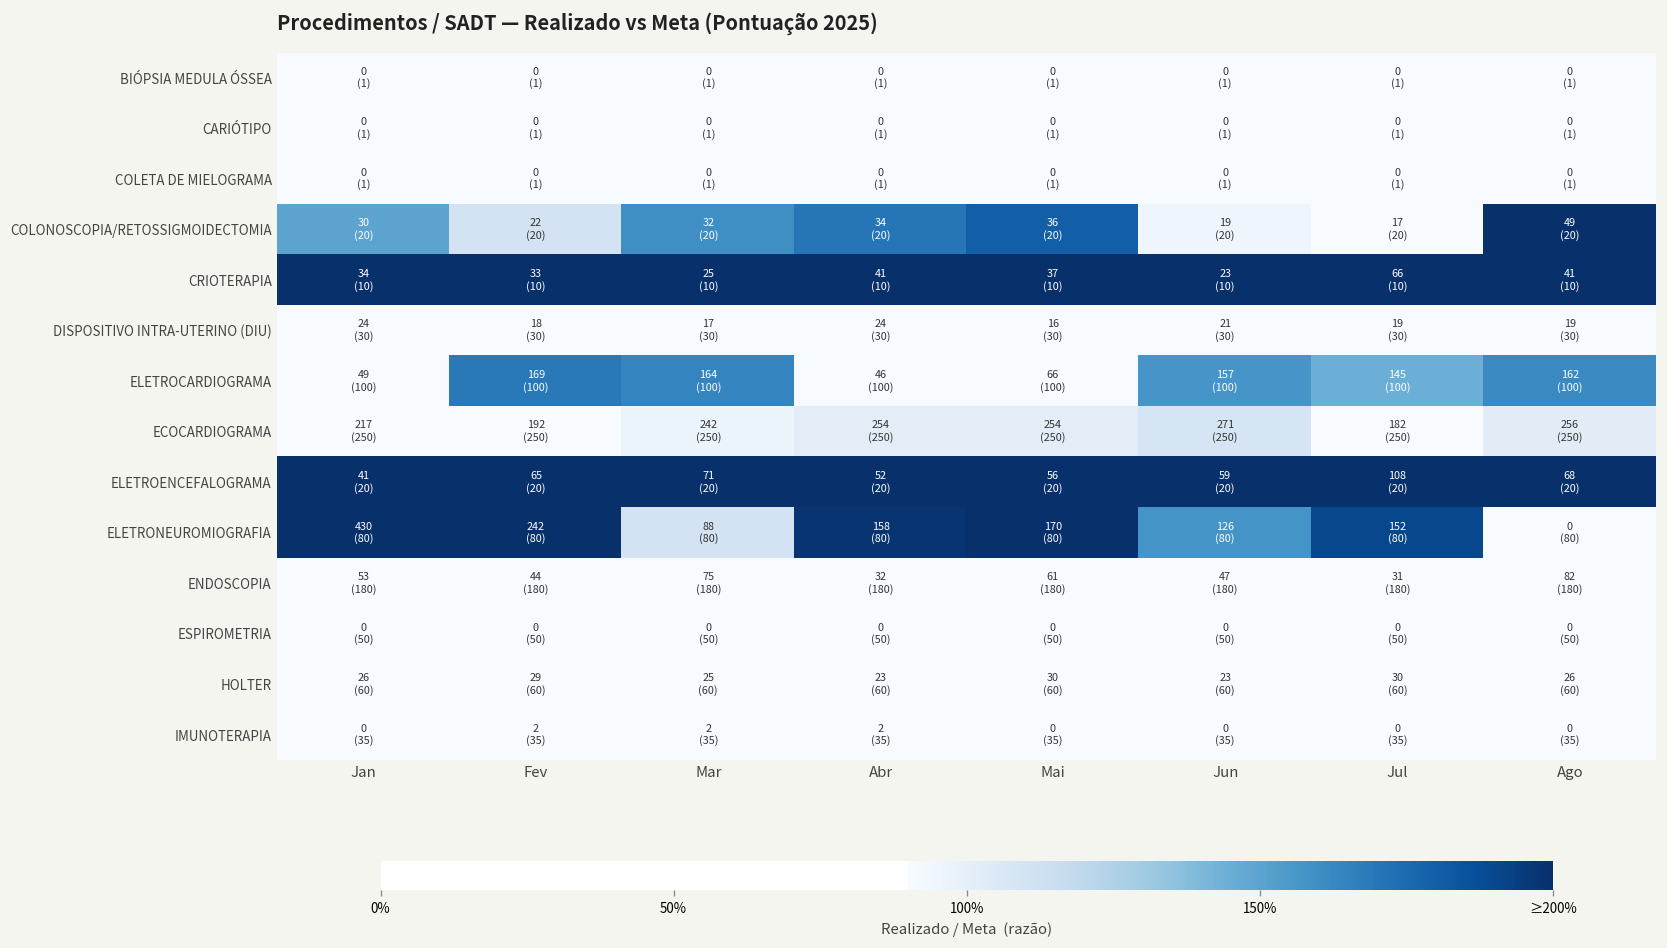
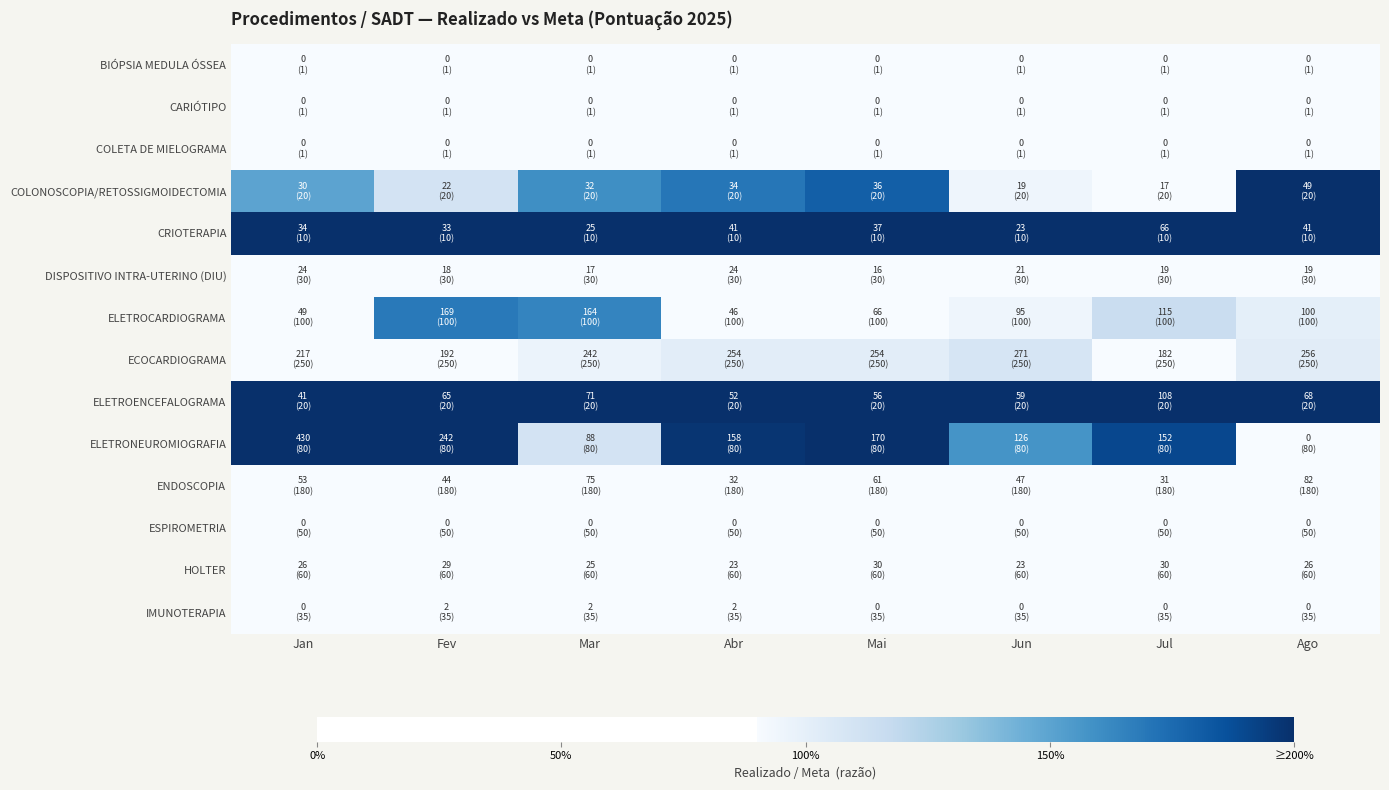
ELETROCARDIOGRAMA, Jun: 157 -> 95
ELETROCARDIOGRAMA, Jul: 145 -> 115
ELETROCARDIOGRAMA, Ago: 162 -> 100
